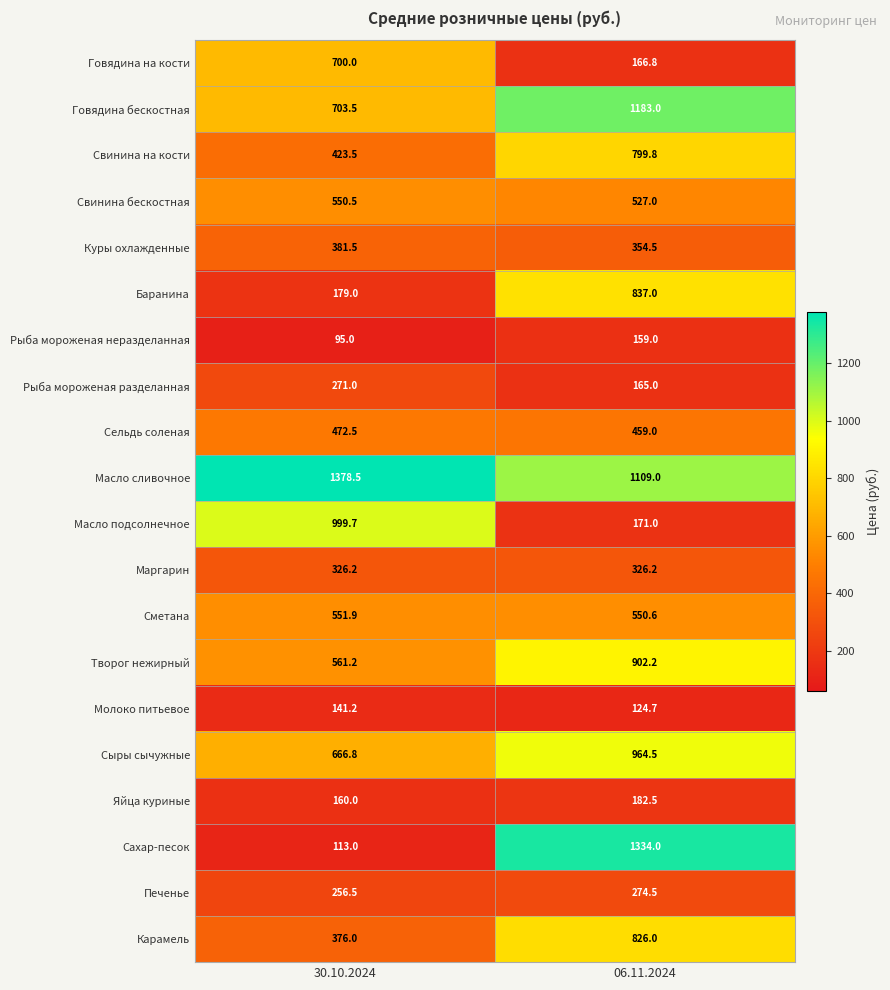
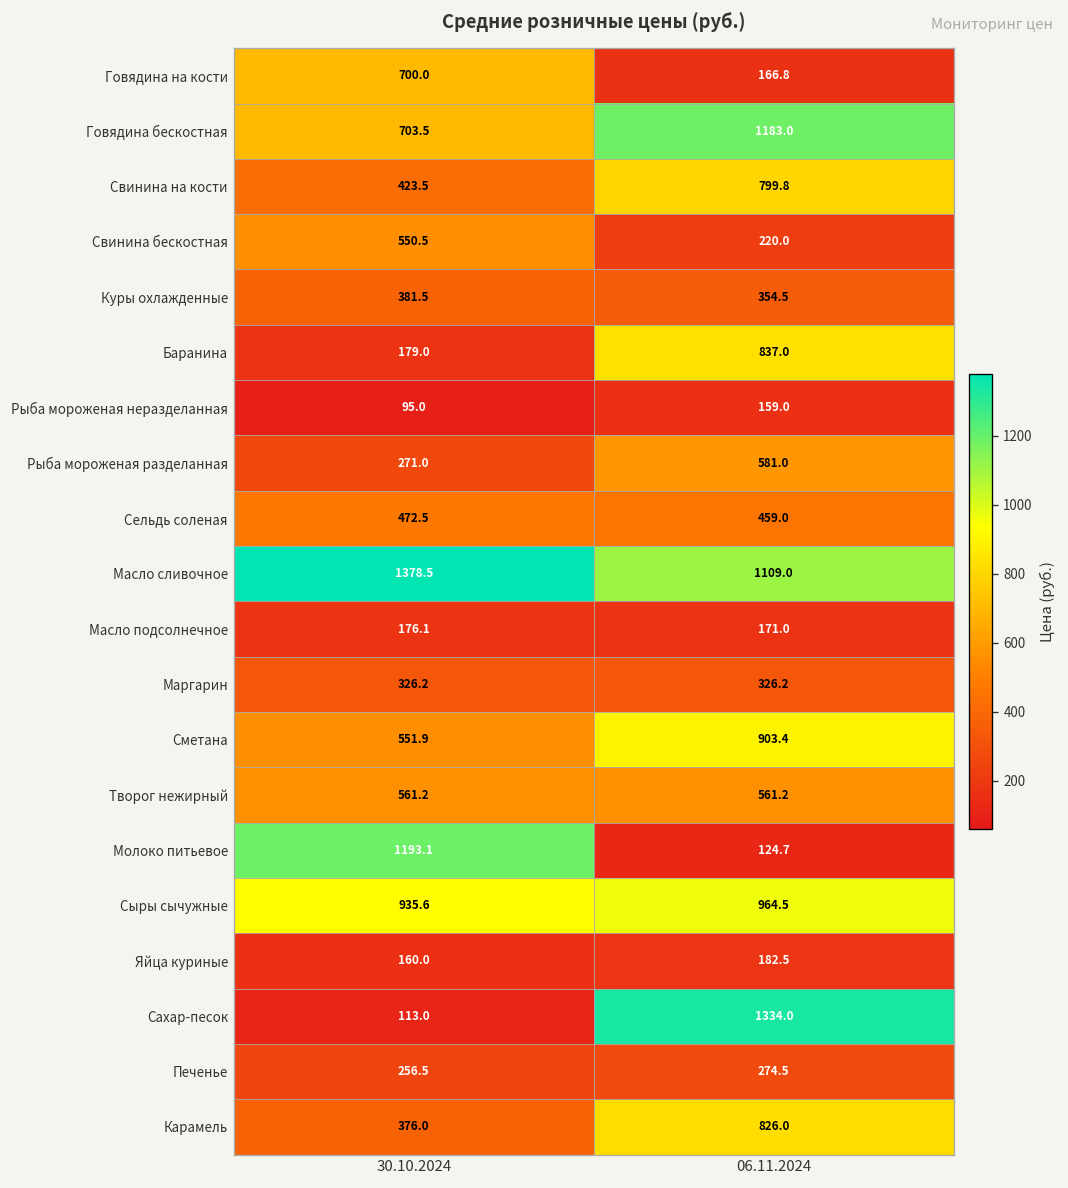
Свинина бескостная, 06.11.2024: 527.0 -> 220.0
Рыба мороженая разделанная, 06.11.2024: 165.0 -> 581.0
Масло подсолнечное, 30.10.2024: 999.7 -> 176.1
Сметана, 06.11.2024: 550.6 -> 903.4
Творог нежирный, 06.11.2024: 902.2 -> 561.2
Молоко питьевое, 30.10.2024: 141.2 -> 1193.1
Сыры сычужные, 30.10.2024: 666.8 -> 935.6
